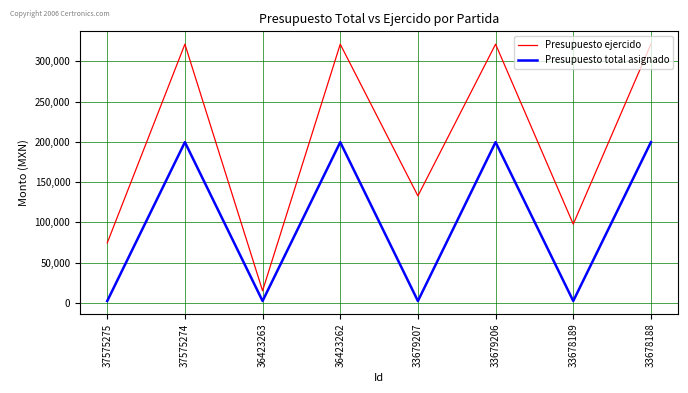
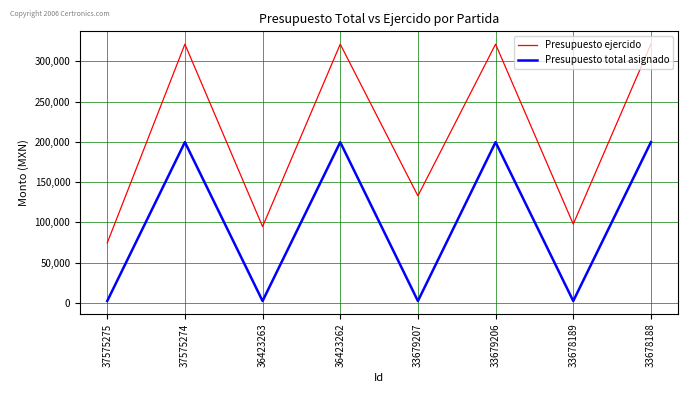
Presupuesto ejercido, 36423263: 20,000 -> 90,000
